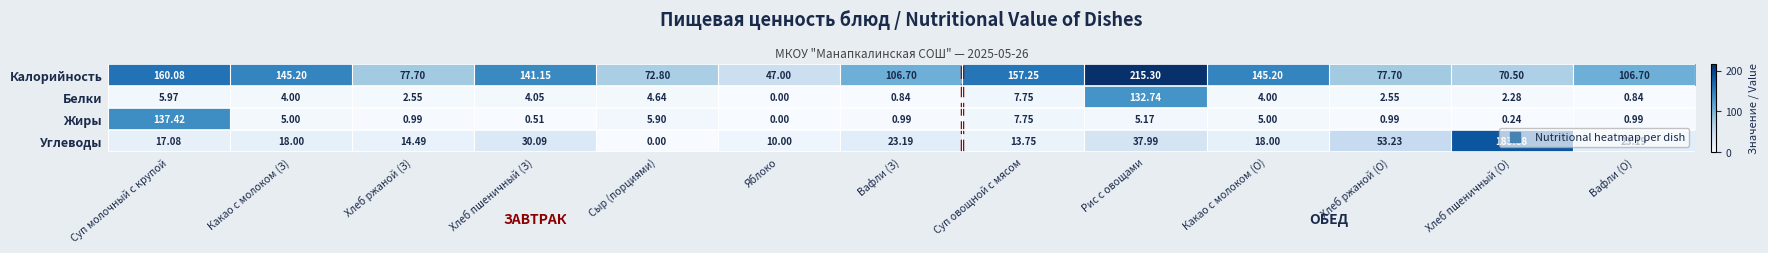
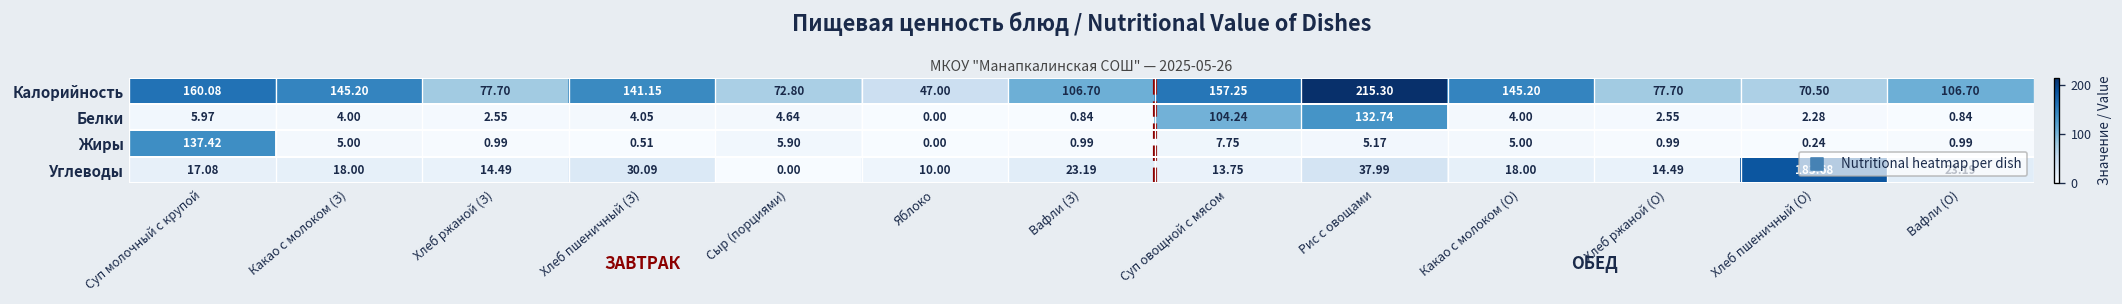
Белки, Суп овощной с мясом: 7.75 -> 104.24
Углеводы, Хлеб ржаной (О): 53.23 -> 14.49
